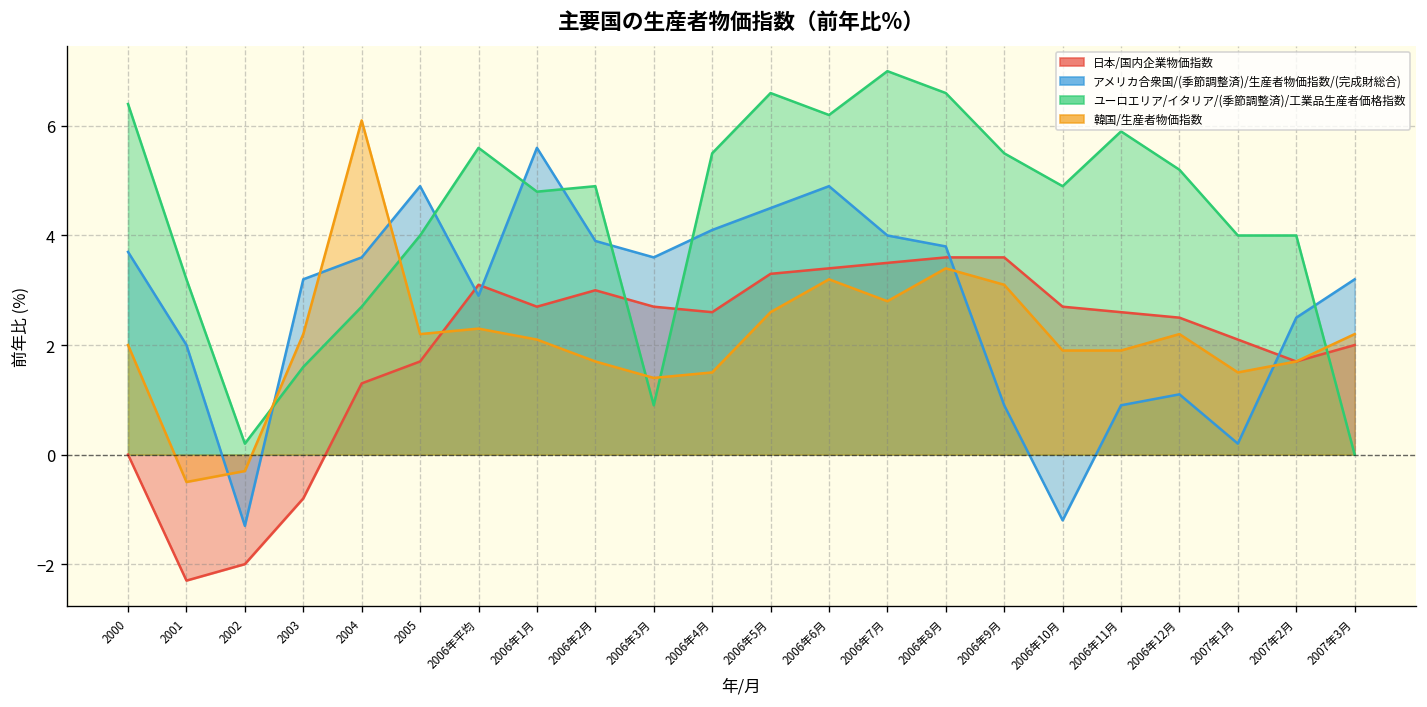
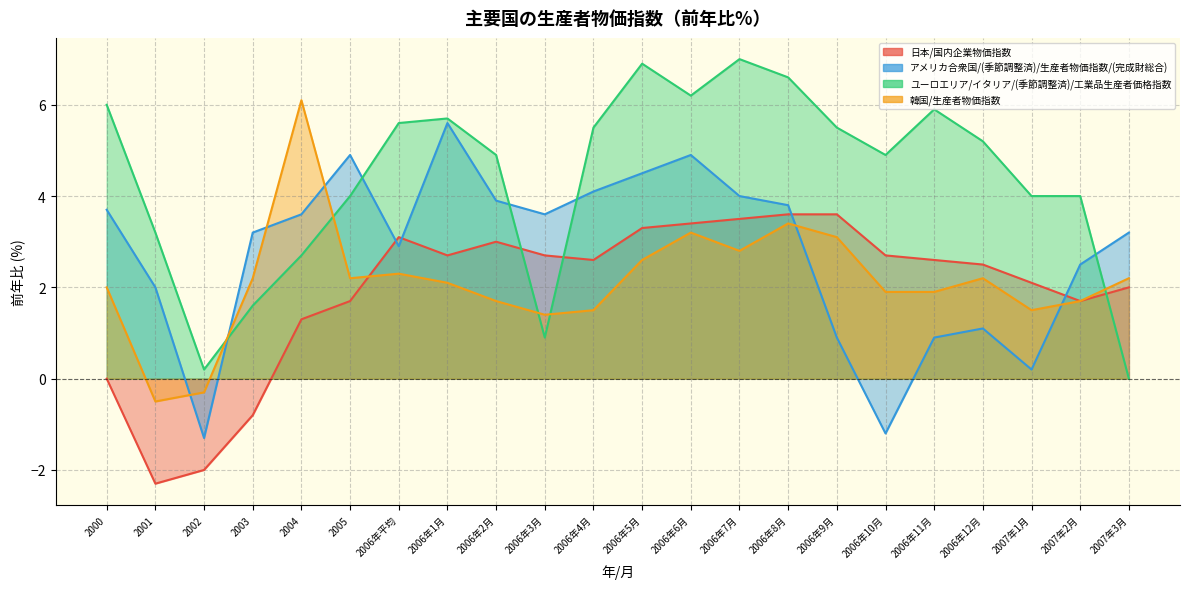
ユーロエリア/イタリア/(季節調整済)/工業品生産者価格指数, 2000: 6.4 -> 6.0
ユーロエリア/イタリア/(季節調整済)/工業品生産者価格指数, 2006年1月: 4.8 -> 5.7
ユーロエリア/イタリア/(季節調整済)/工業品生産者価格指数, 2006年5月: 6.6 -> 6.9
